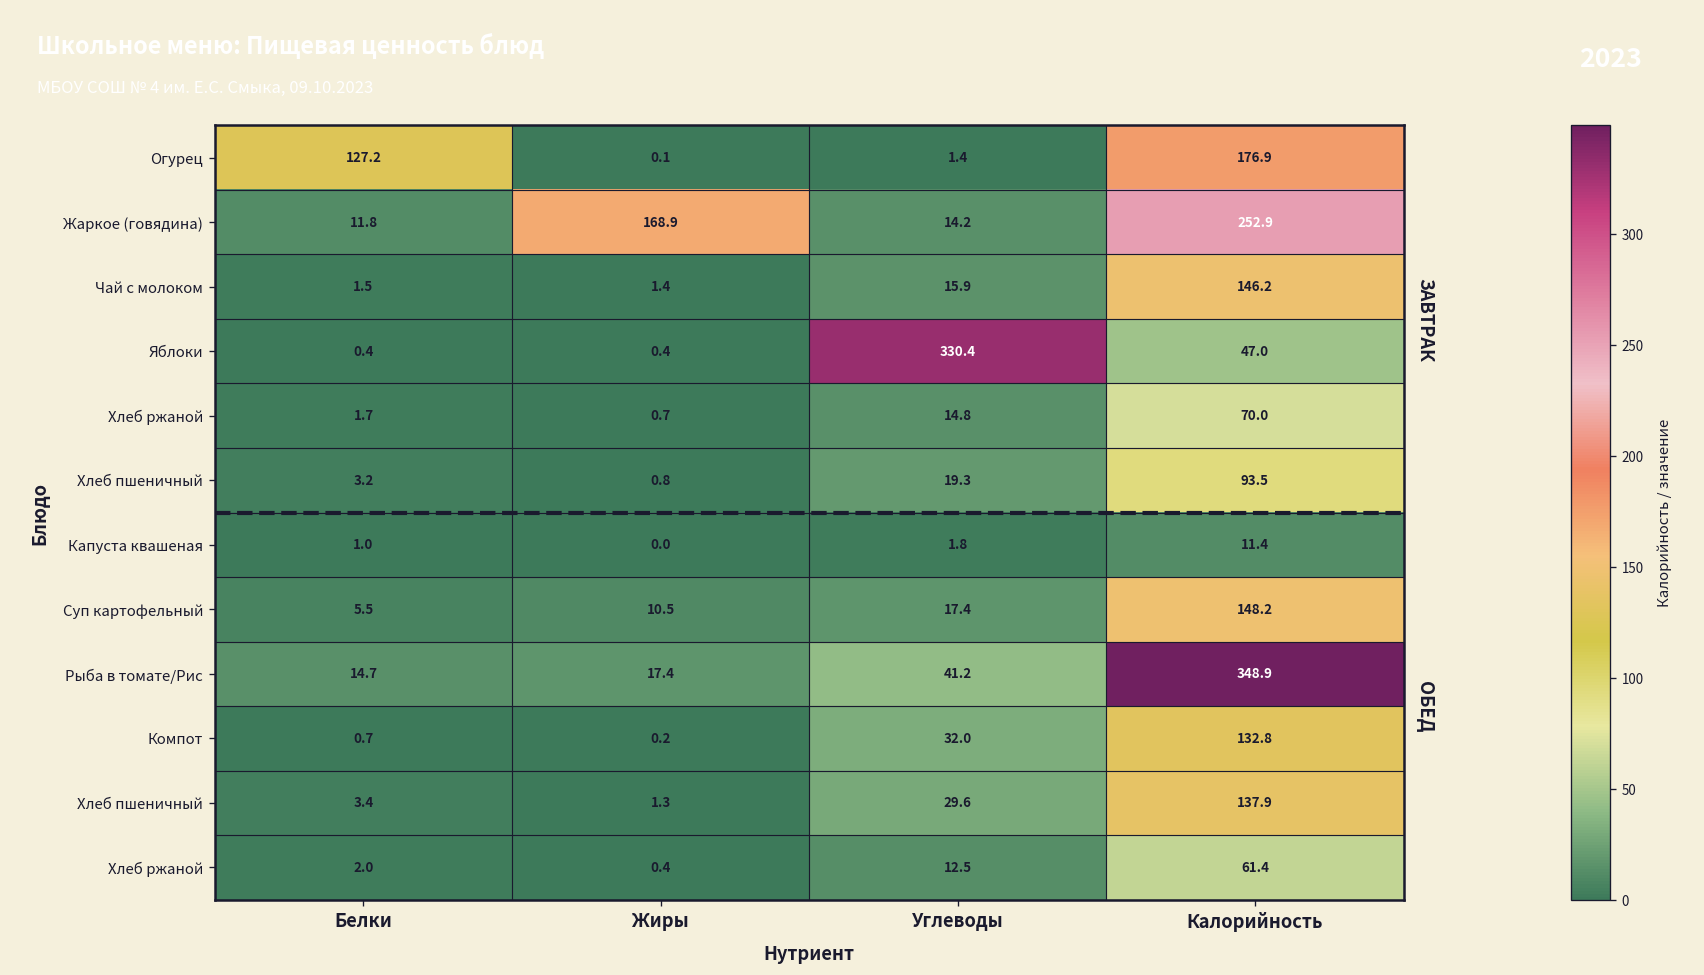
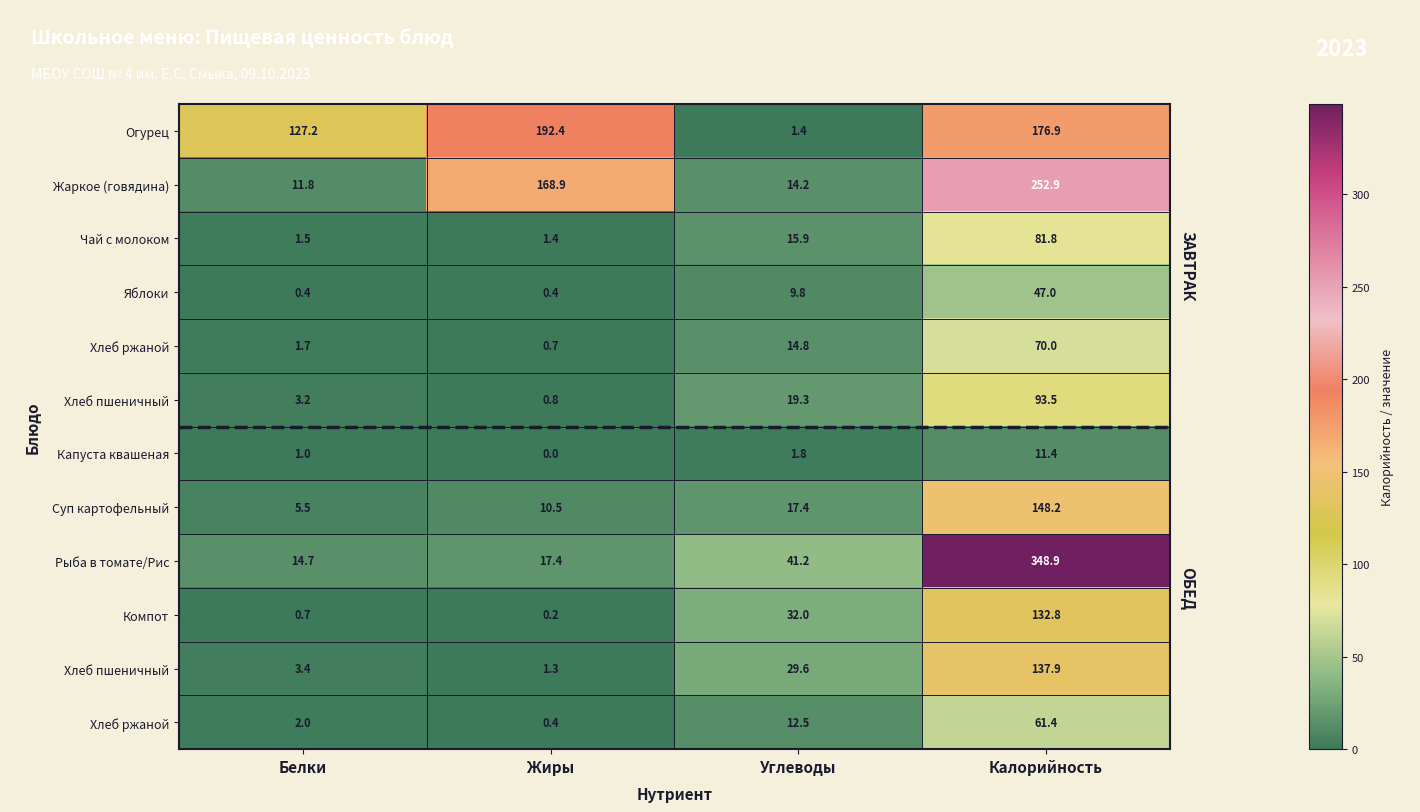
Огурец, Жиры: 0.1 -> 192.4
Чай с молоком, Калорийность: 146.2 -> 81.8
Яблоки, Углеводы: 330.4 -> 9.8
